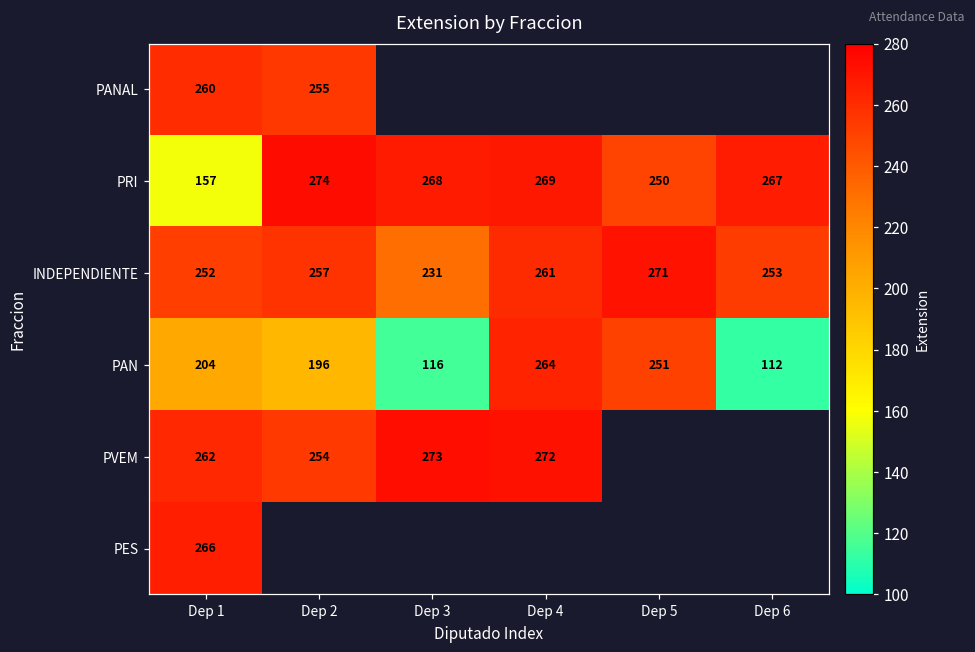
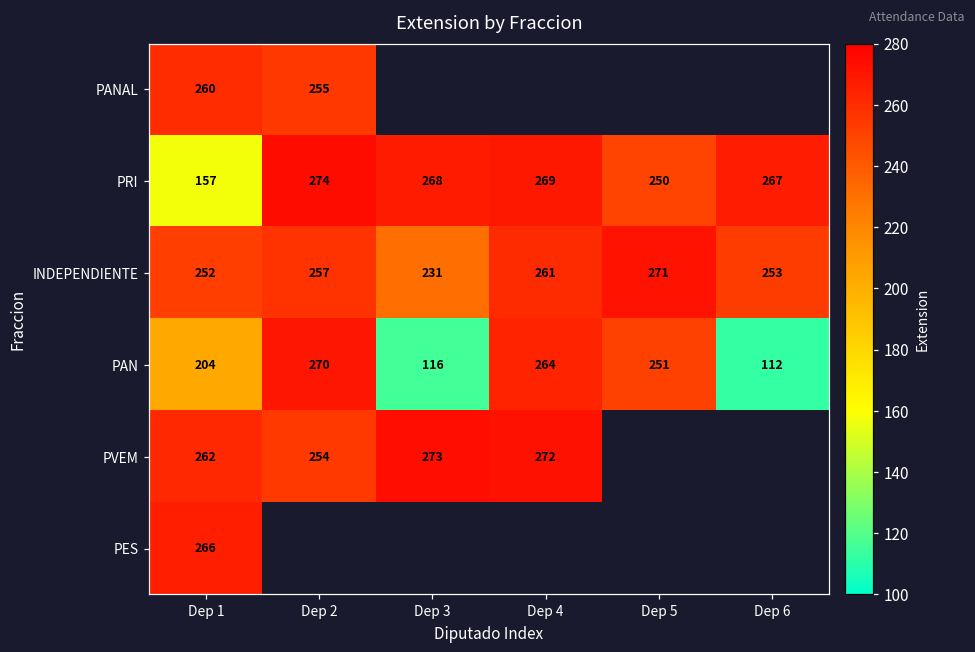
PAN, Dep 2: 196 -> 270
